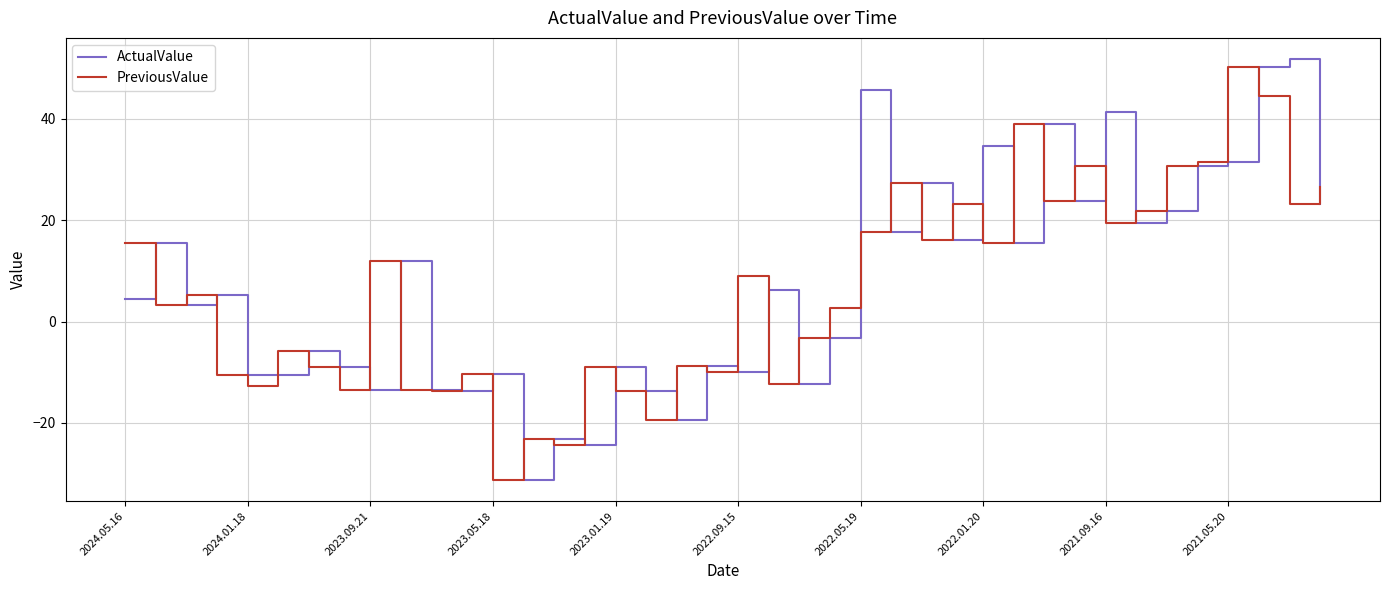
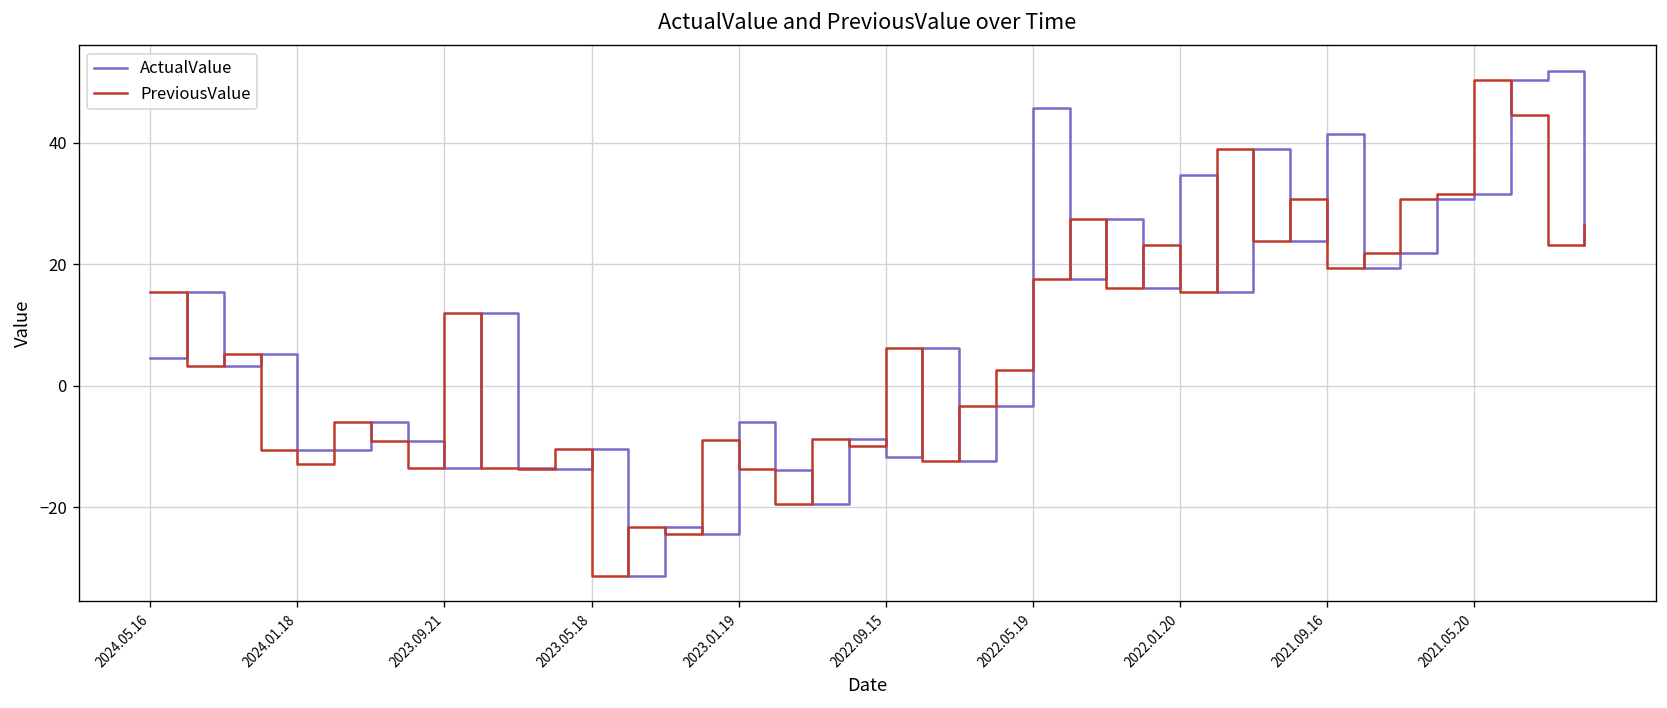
ActualValue, 2023.01.19: -9 -> -6
ActualValue, 2022.09.15: -10 -> -12
PreviousValue, 2022.09.15: 9 -> 6
